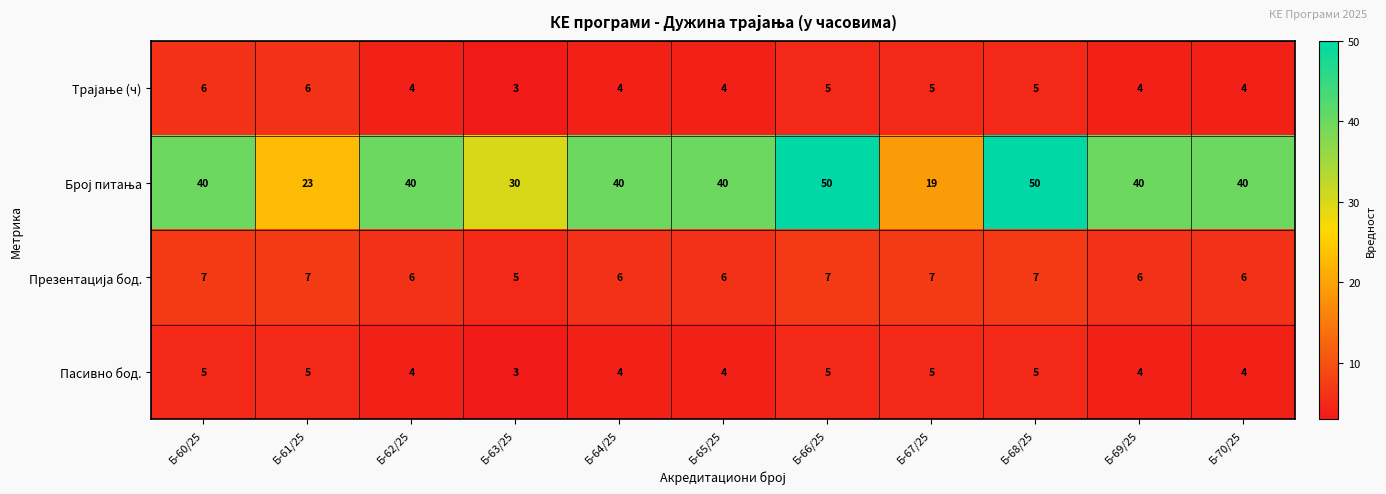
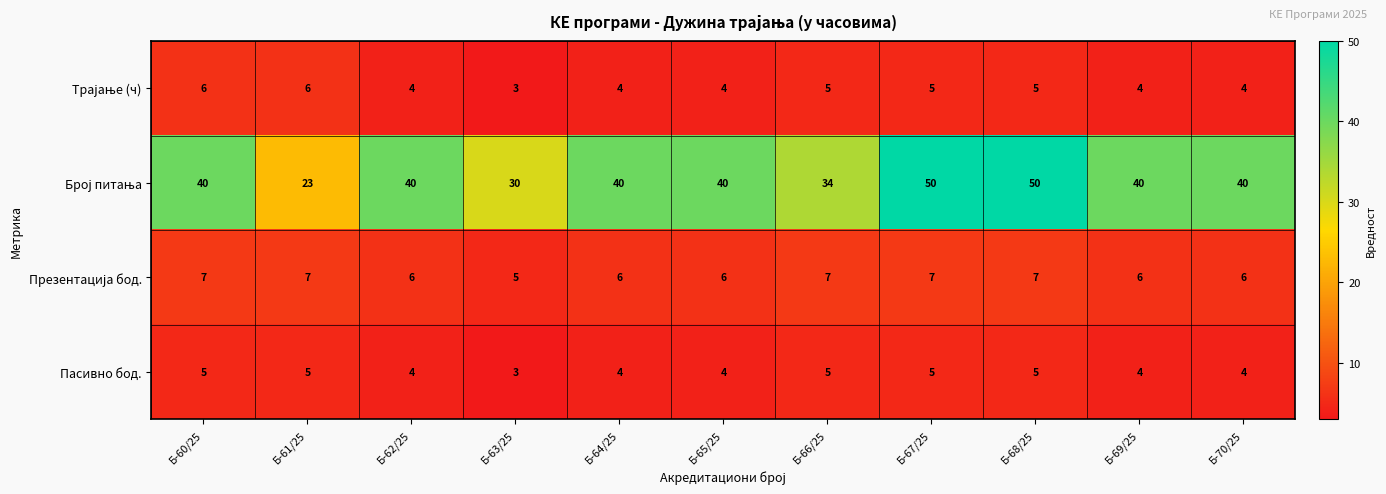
Број питања, Б-66/25: 50 -> 34
Број питања, Б-67/25: 19 -> 50
